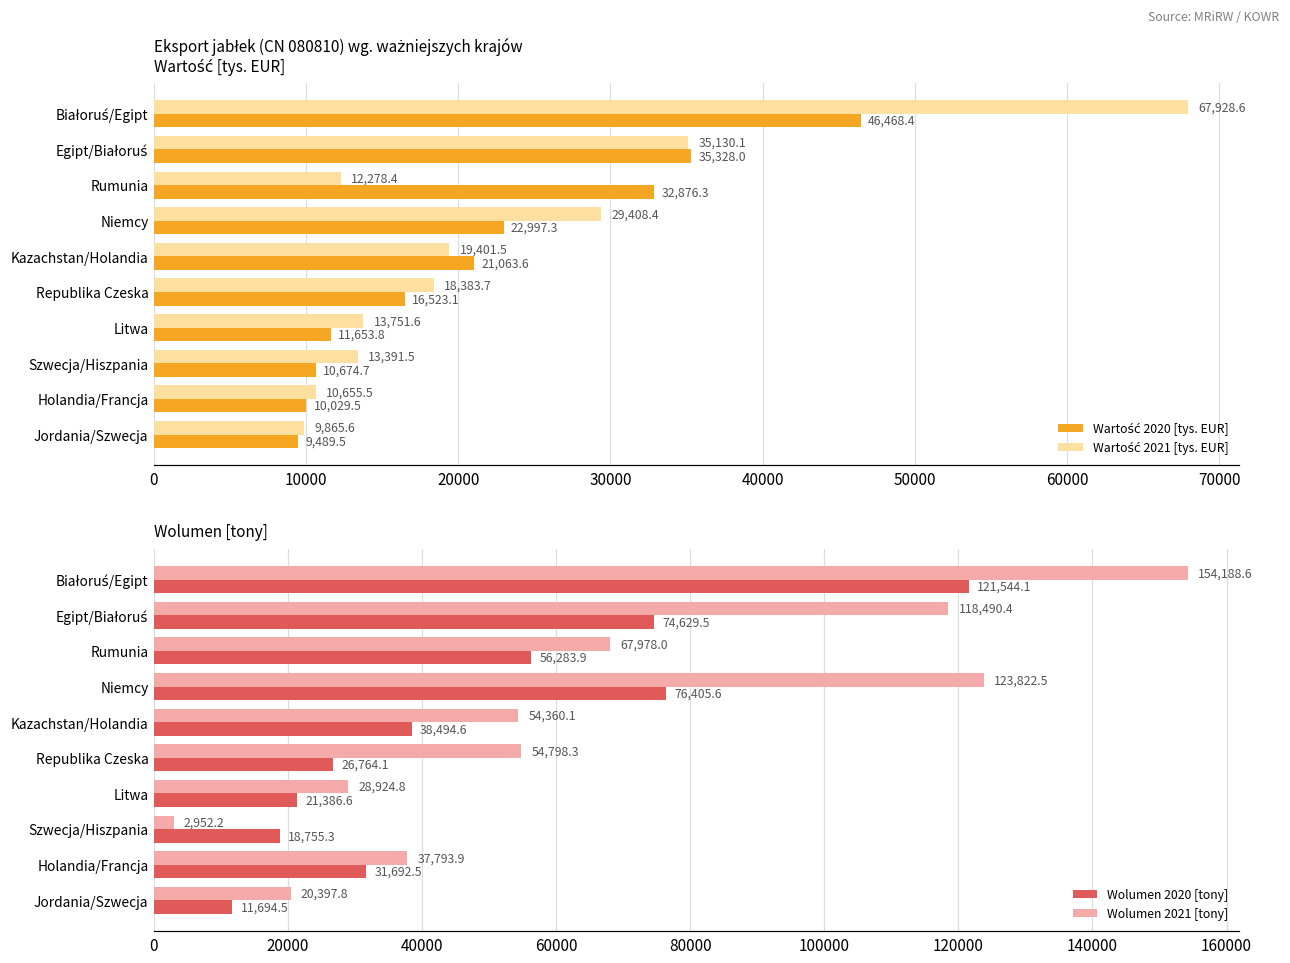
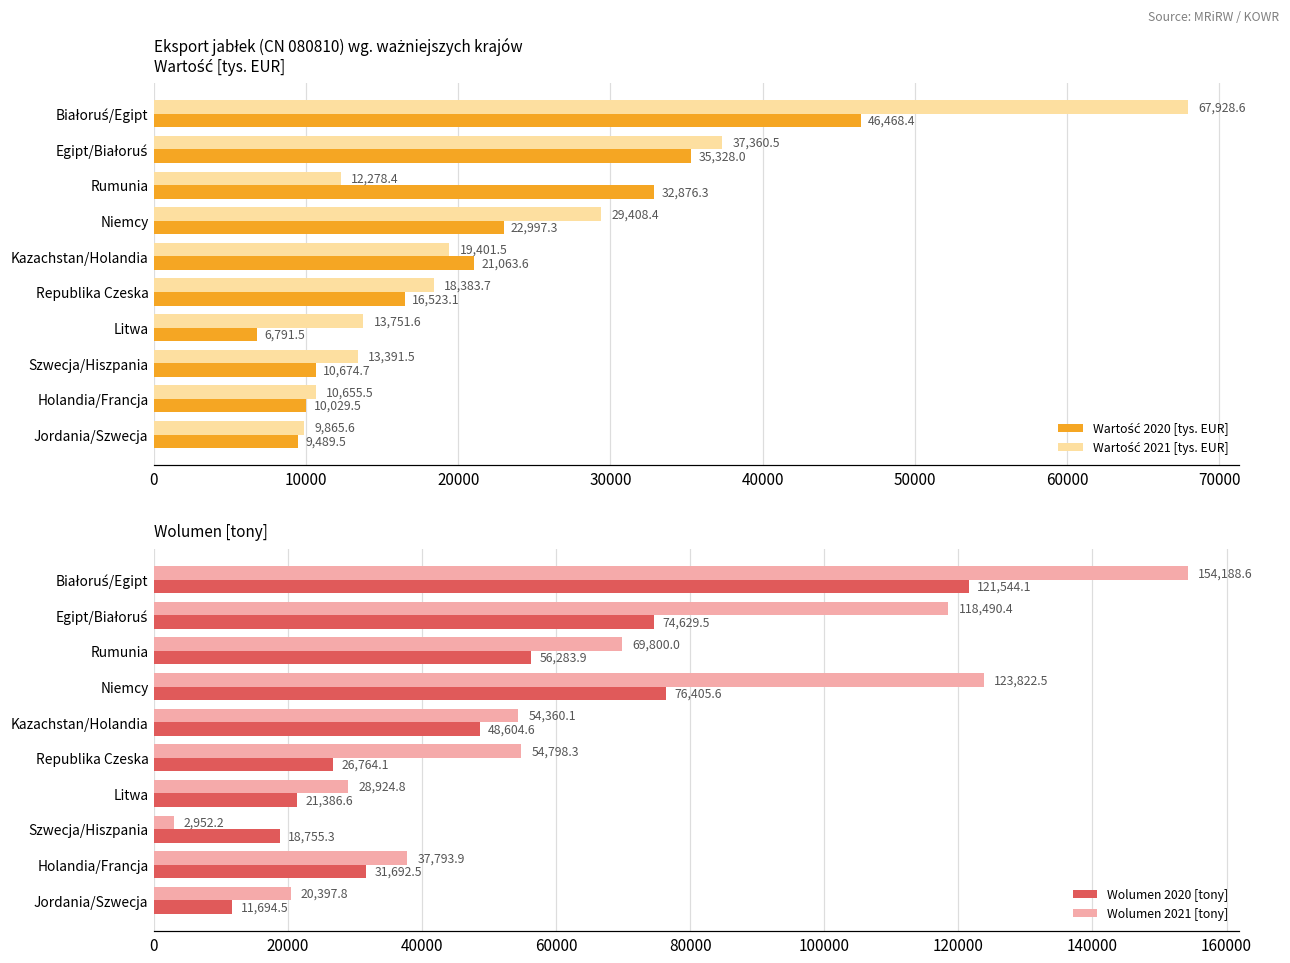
Eksport jabłek (CN 080810) wg. ważniejszych krajów Wartość [tys. EUR], Wartość 2021 [tys. EUR], Egipt/Białoruś: 35,130.1 -> 37,360.5
Eksport jabłek (CN 080810) wg. ważniejszych krajów Wartość [tys. EUR], Wartość 2020 [tys. EUR], Litwa: 11,653.8 -> 6,791.5
Wolumen [tony], Wolumen 2021 [tony], Rumunia: 67,978.0 -> 69,800.0
Wolumen [tony], Wolumen 2020 [tony], Kazachstan/Holandia: 38,494.6 -> 48,604.6
